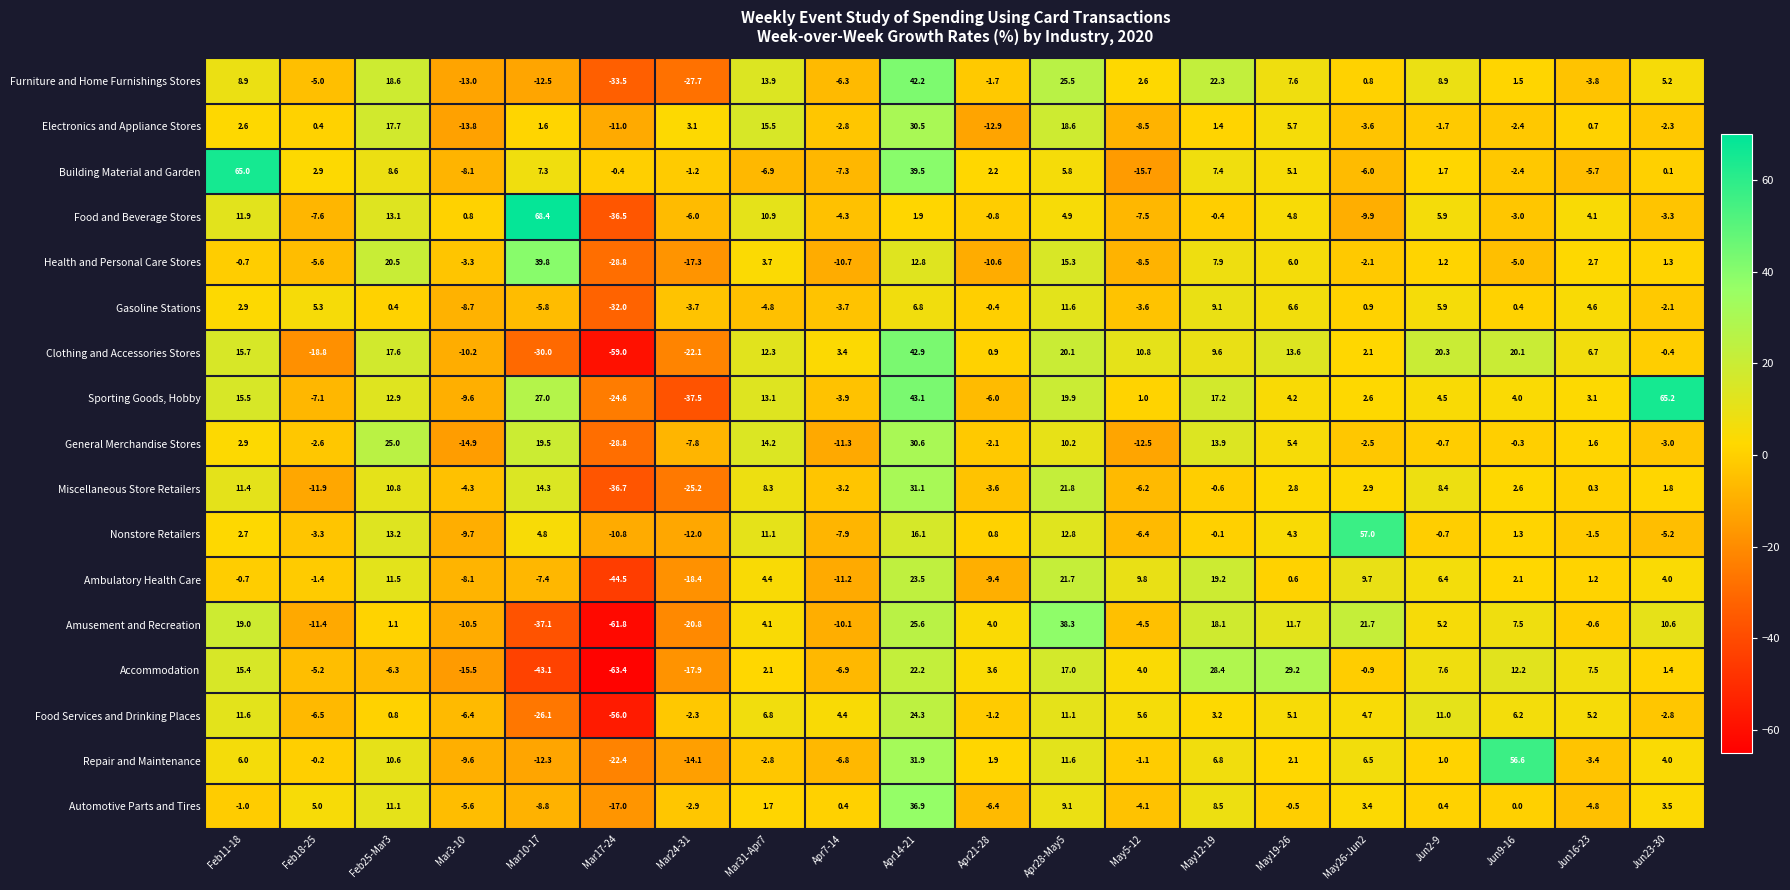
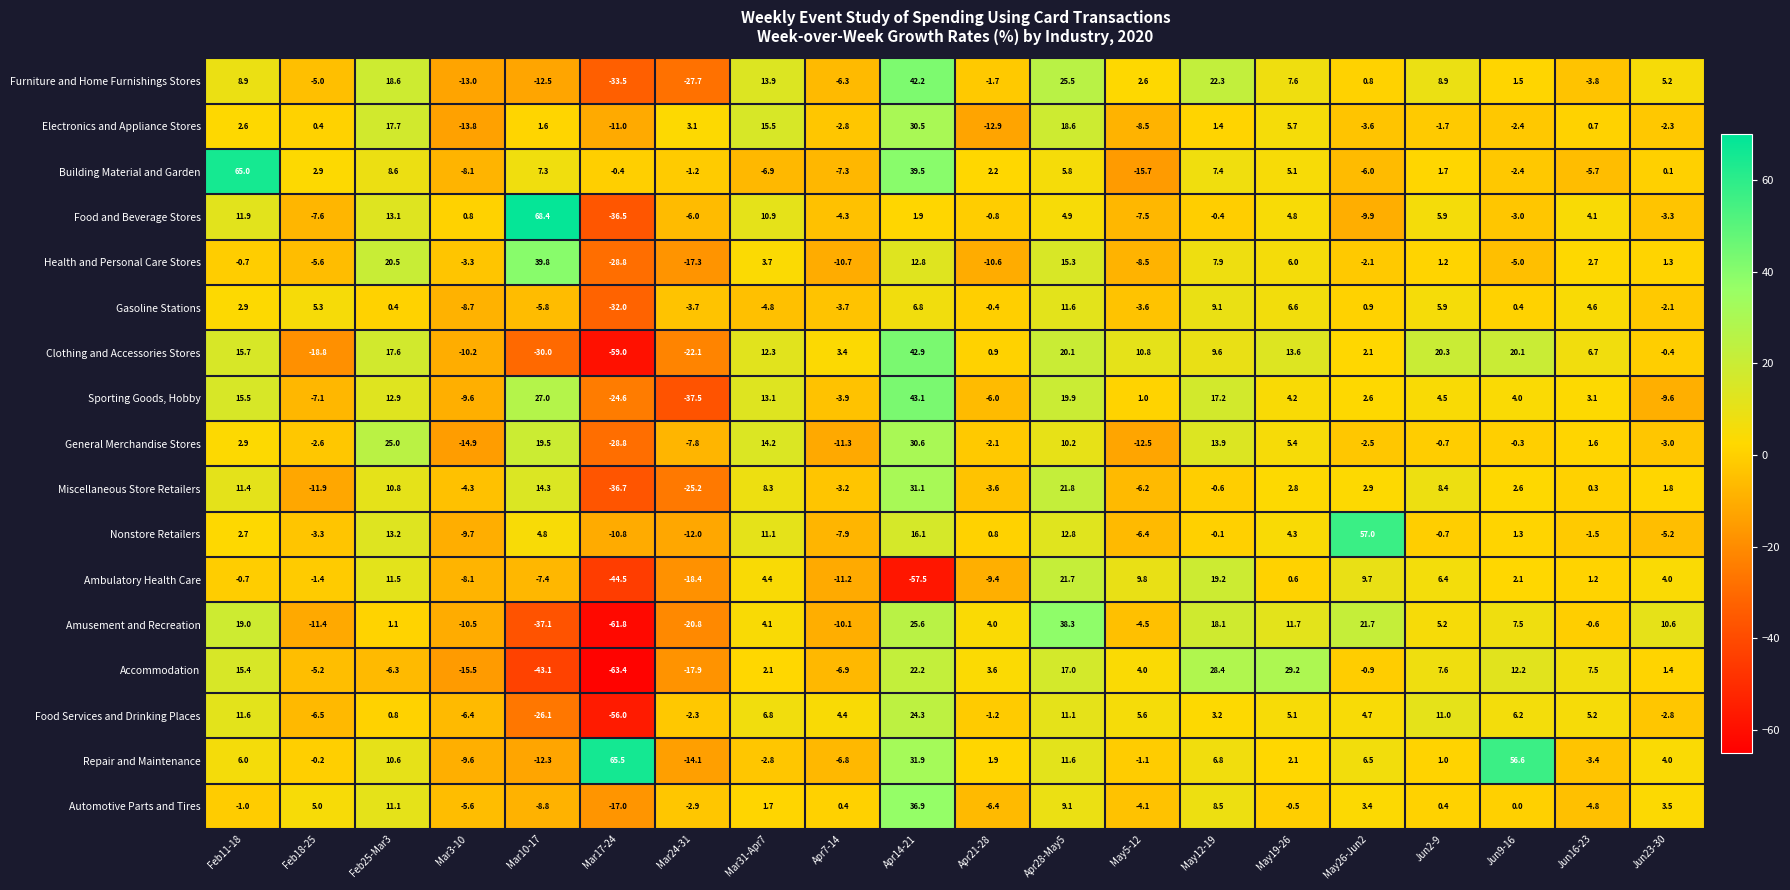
Sporting Goods, Hobby, Jun23-30: 65.2 -> -9.6
Ambulatory Health Care, Apr14-21: 23.5 -> -57.5
Repair and Maintenance, Mar17-24: -22.4 -> 65.5
